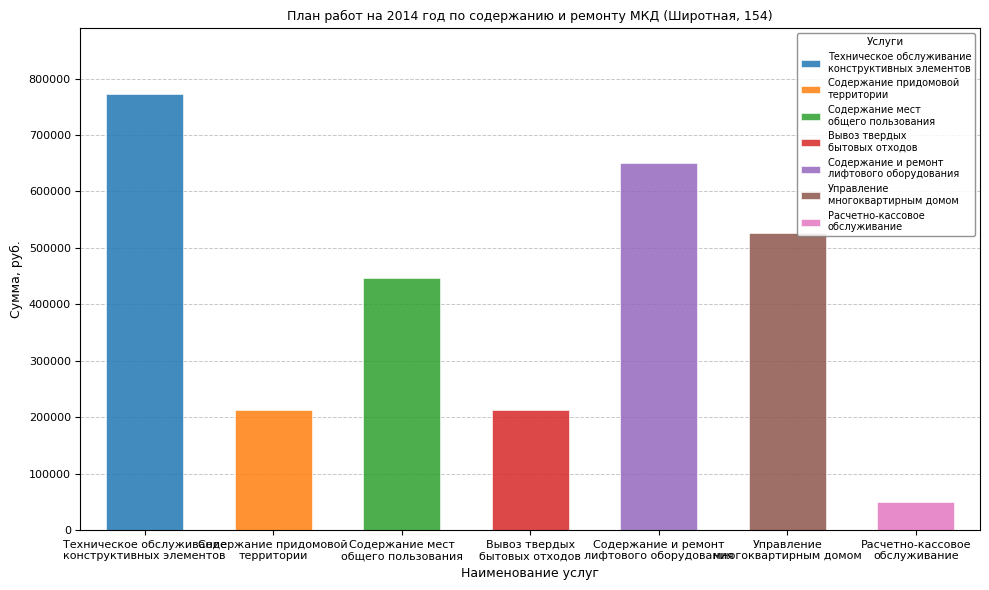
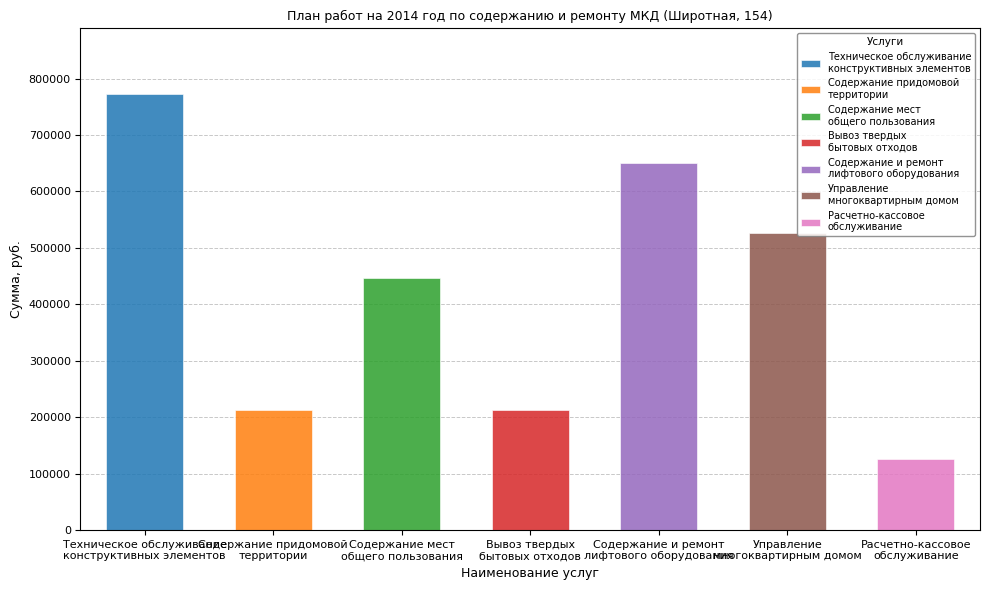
Расчетно-кассовое обслуживание: 50000 -> 130000
